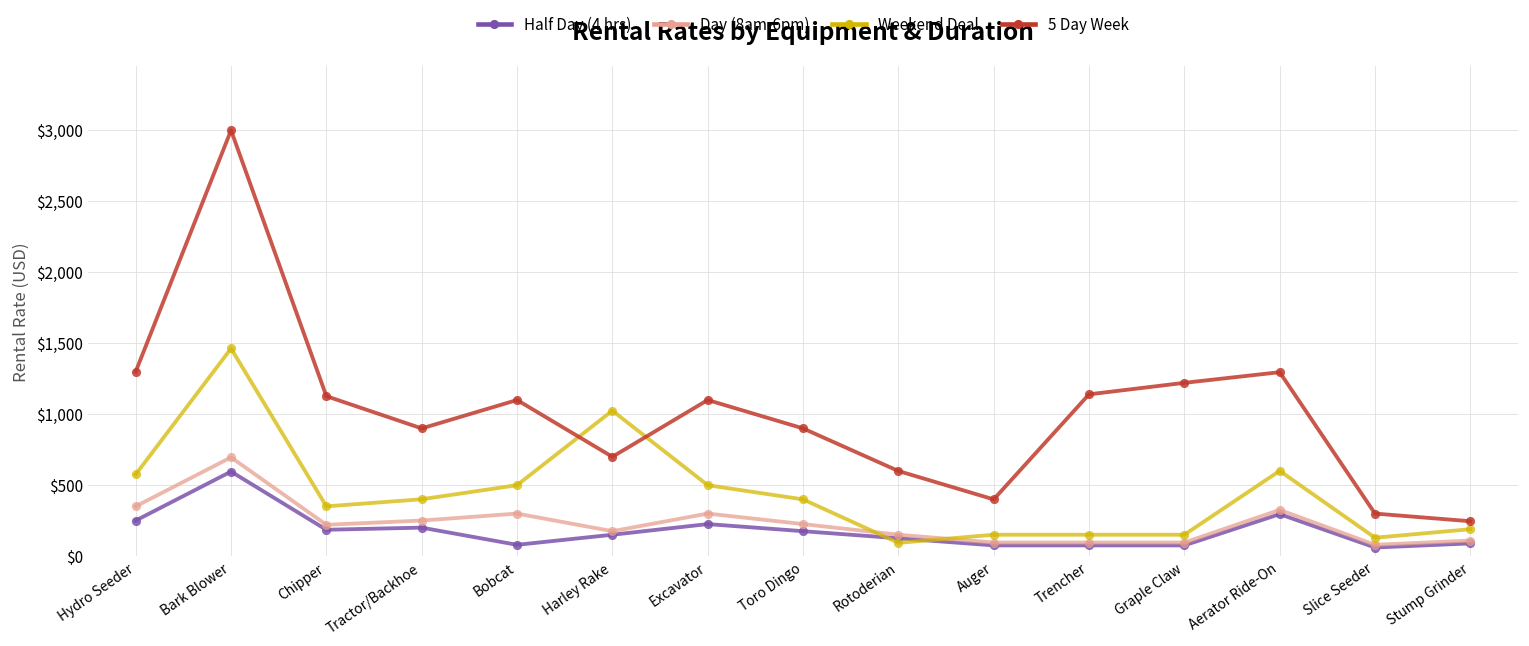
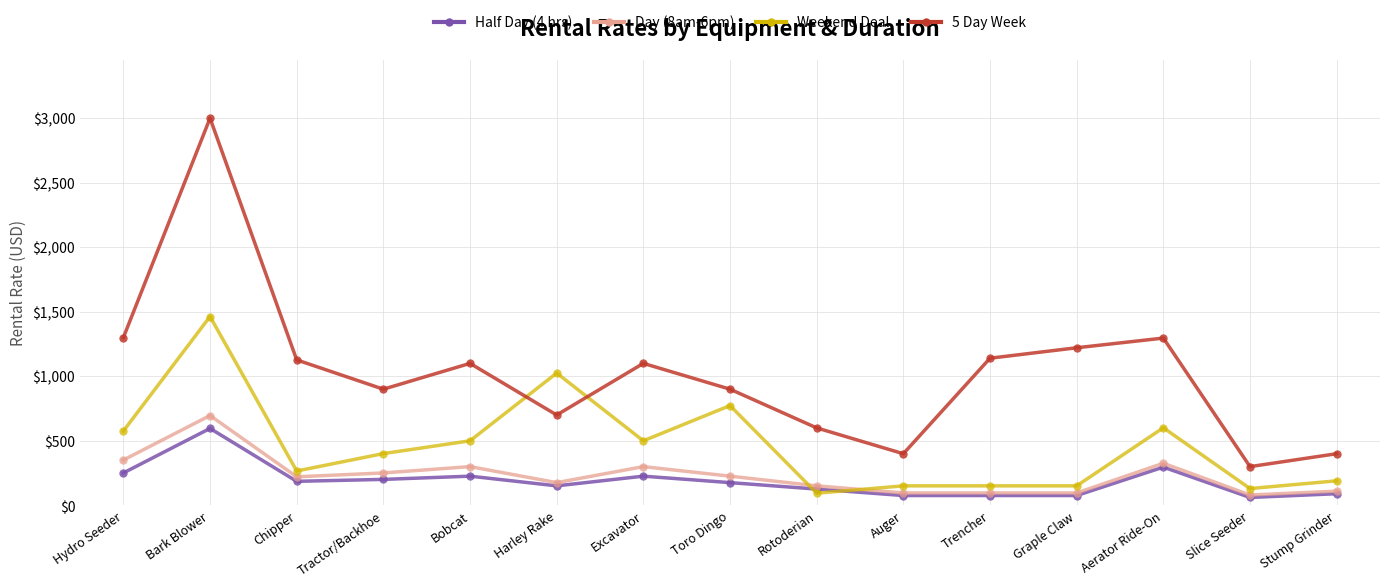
Weekend Deal, Chipper: $350 -> $270
Half Day (4 hrs), Bobcat: $80 -> $230
Weekend Deal, Toro Dingo: $400 -> $770
5 Day Week, Stump Grinder: $250 -> $400
